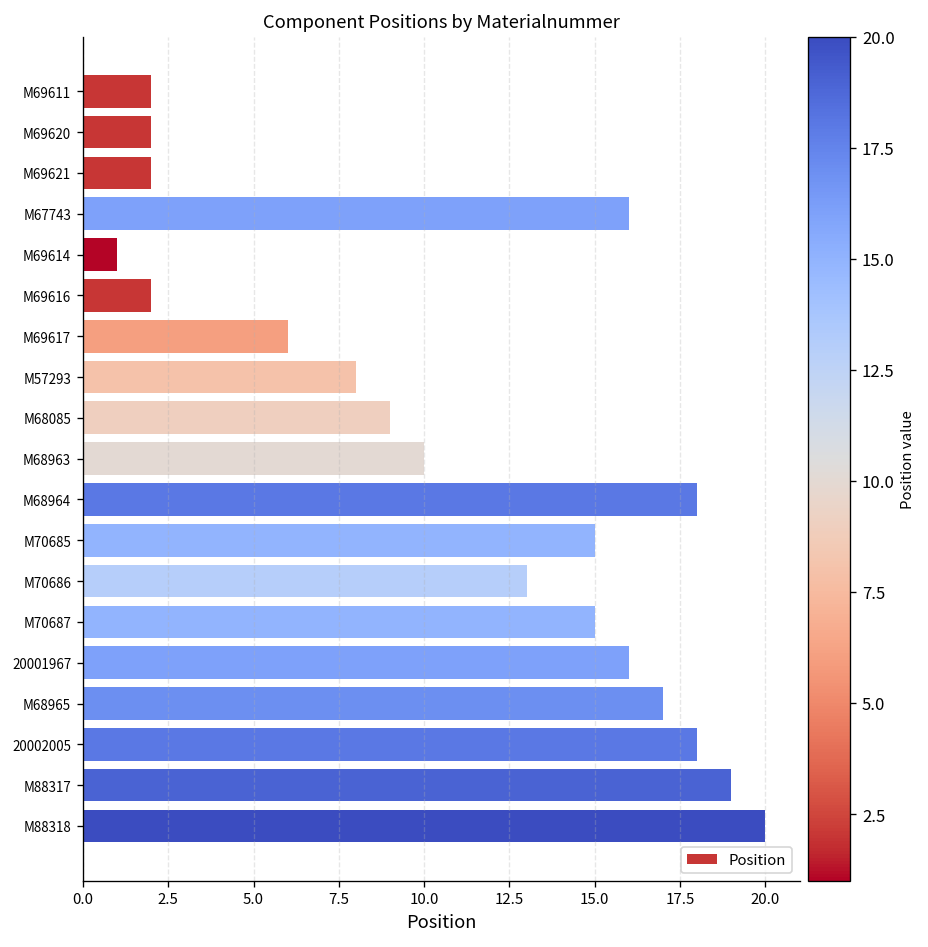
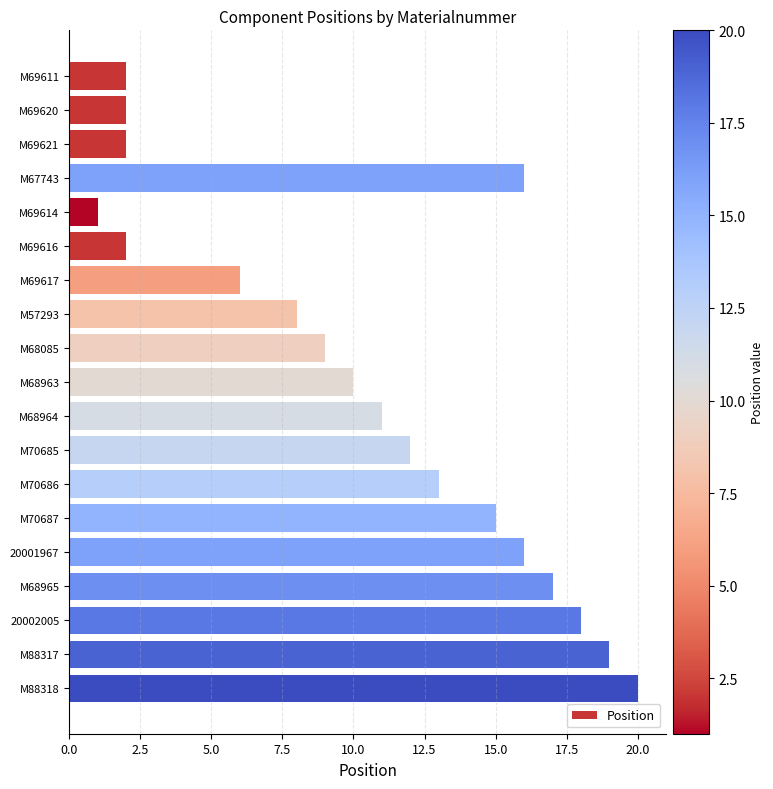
M68964: 18 -> 11
M70685: 15 -> 12
